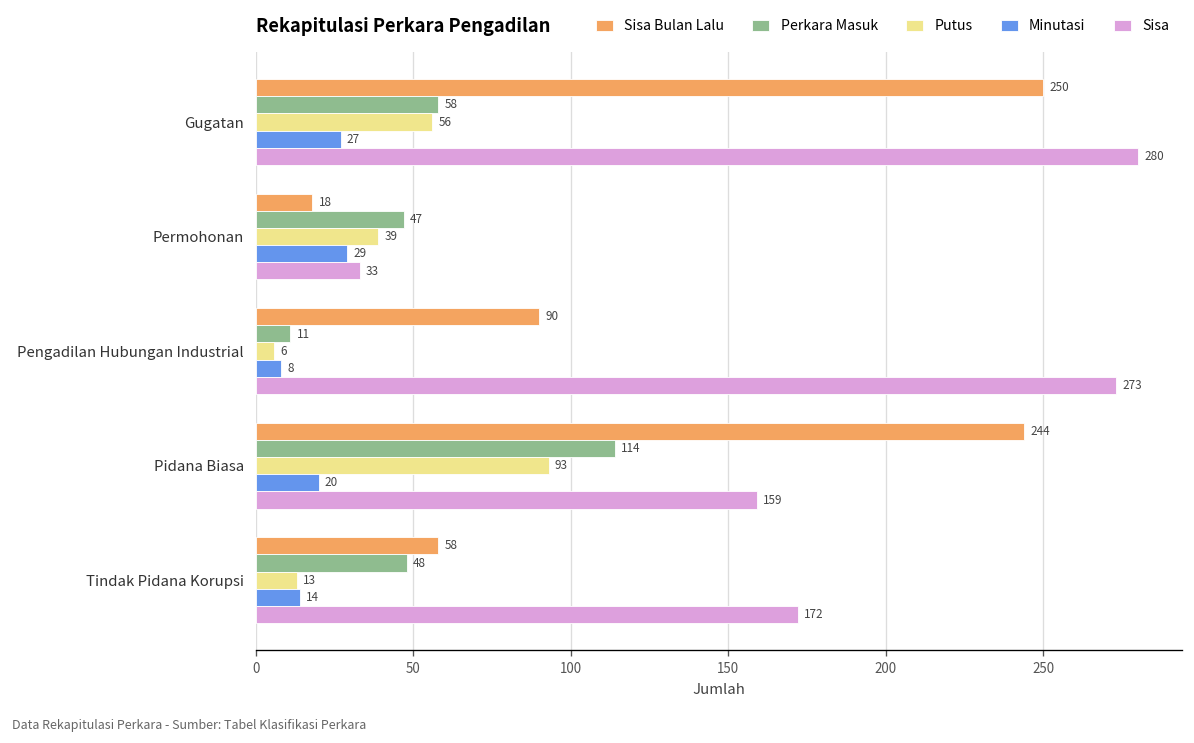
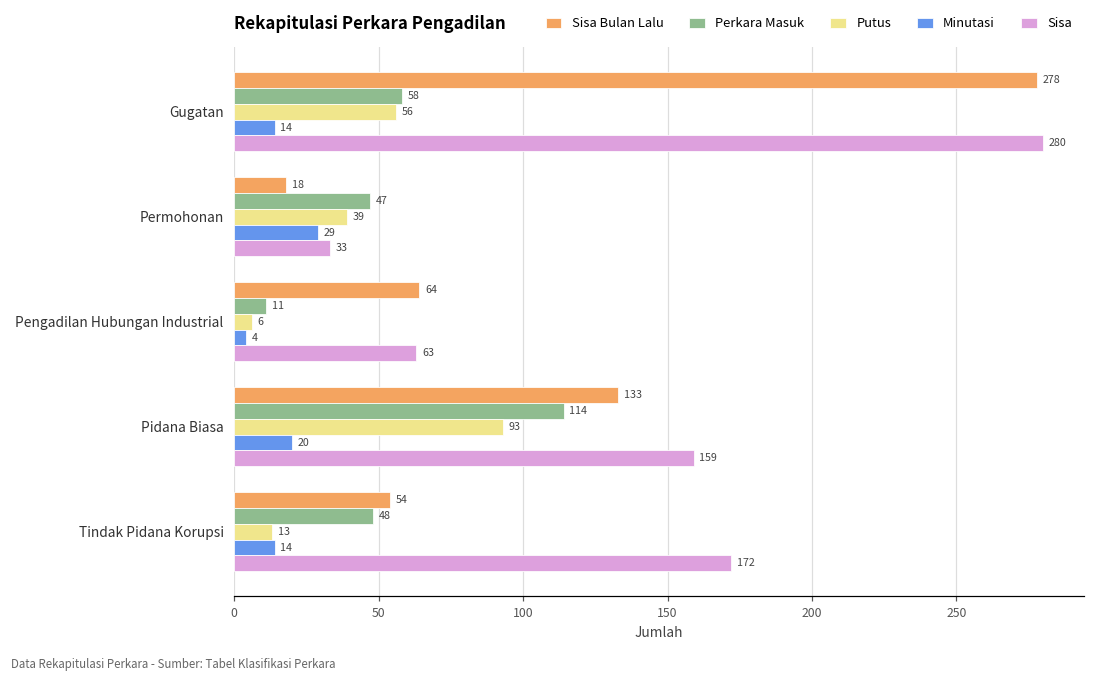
Sisa Bulan Lalu, Gugatan: 250 -> 278
Minutasi, Gugatan: 27 -> 14
Sisa Bulan Lalu, Pengadilan Hubungan Industrial: 90 -> 64
Minutasi, Pengadilan Hubungan Industrial: 8 -> 4
Sisa, Pengadilan Hubungan Industrial: 273 -> 63
Sisa Bulan Lalu, Pidana Biasa: 244 -> 133
Sisa Bulan Lalu, Tindak Pidana Korupsi: 58 -> 54
